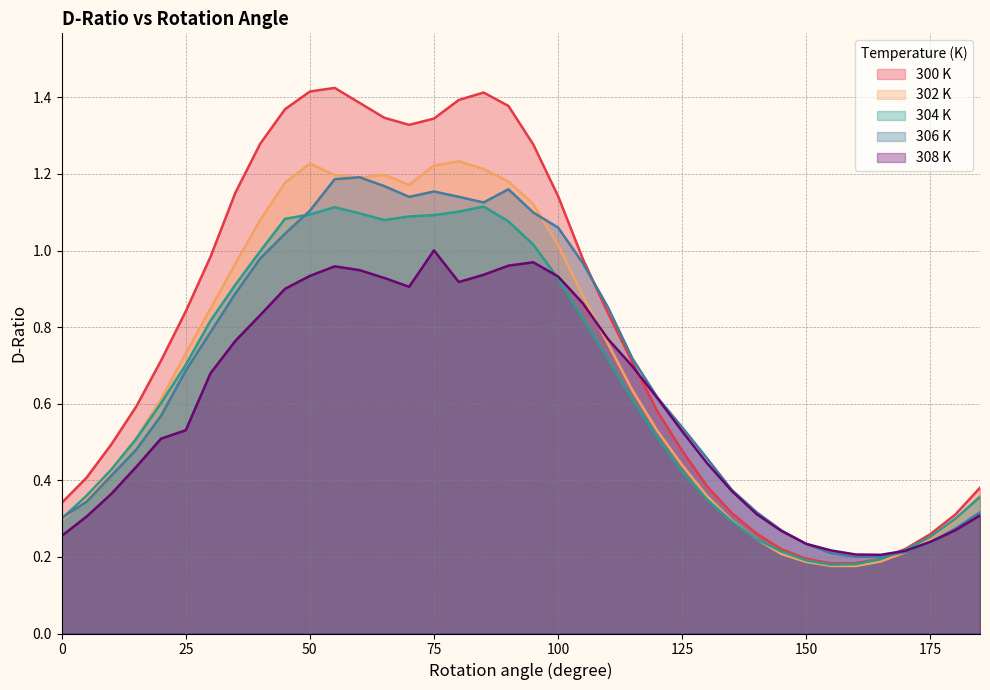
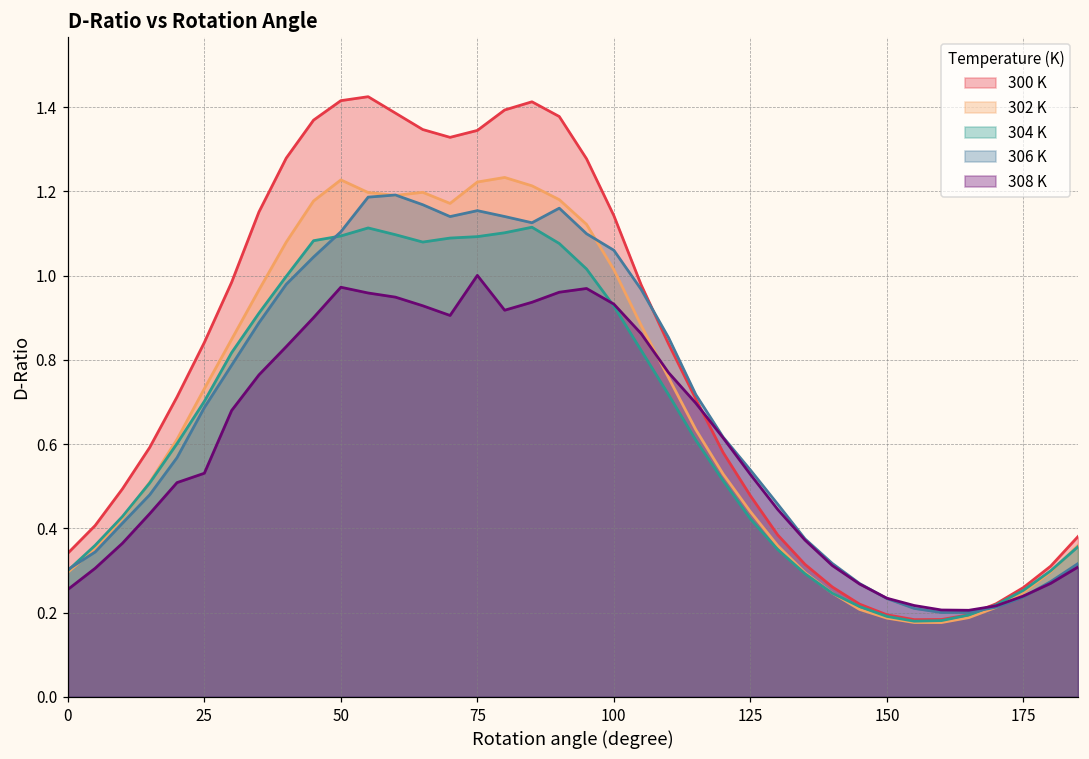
308 K, 50: 0.93 -> 0.97
